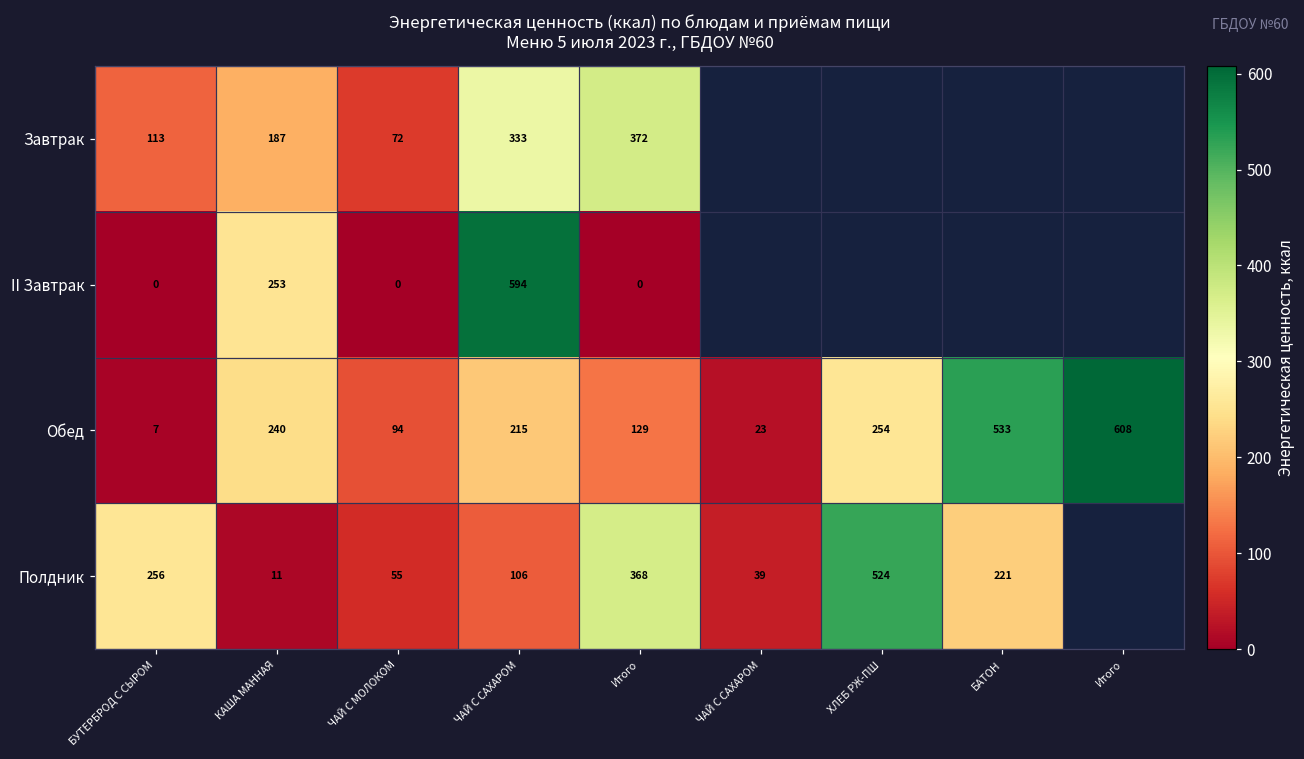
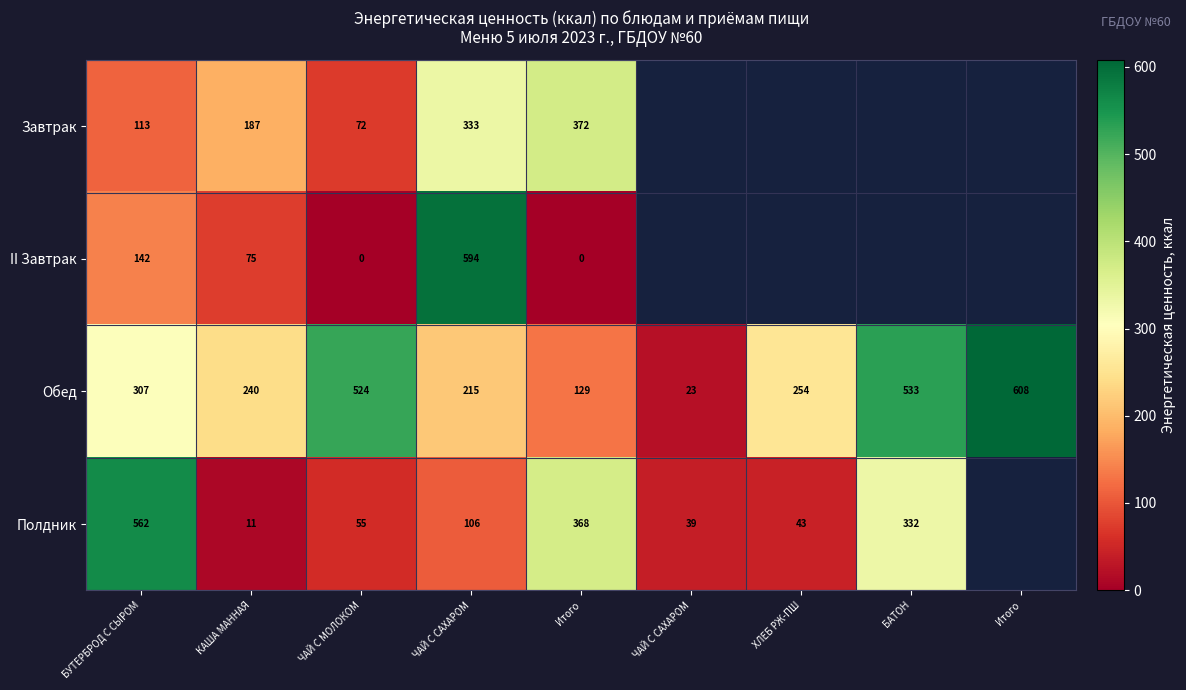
II Завтрак, БУТЕРБРОД С СЫРОМ: 0 -> 142
II Завтрак, КАША МАННАЯ: 253 -> 75
Обед, БУТЕРБРОД С СЫРОМ: 7 -> 307
Обед, ЧАЙ С МОЛОКОМ: 94 -> 524
Полдник, БУТЕРБРОД С СЫРОМ: 256 -> 562
Полдник, ХЛЕБ РЖ-ПШ: 524 -> 43
Полдник, БАТОН: 221 -> 332
